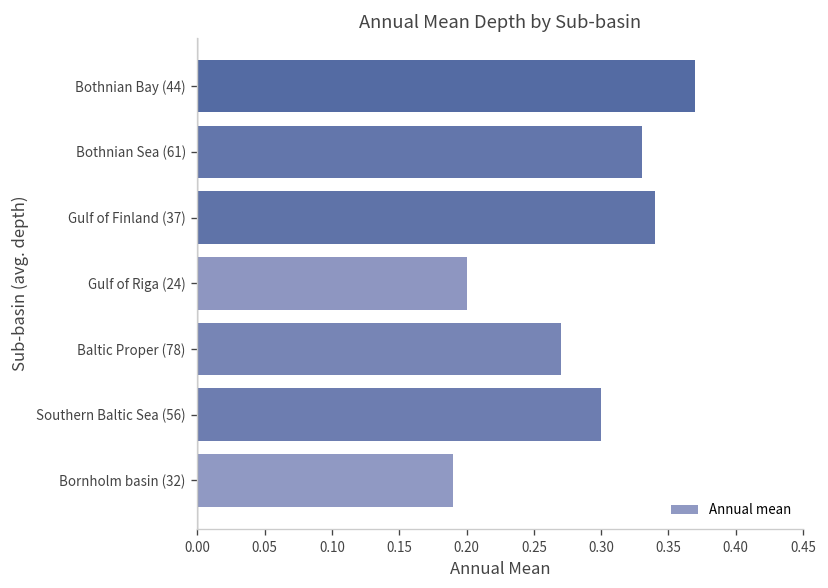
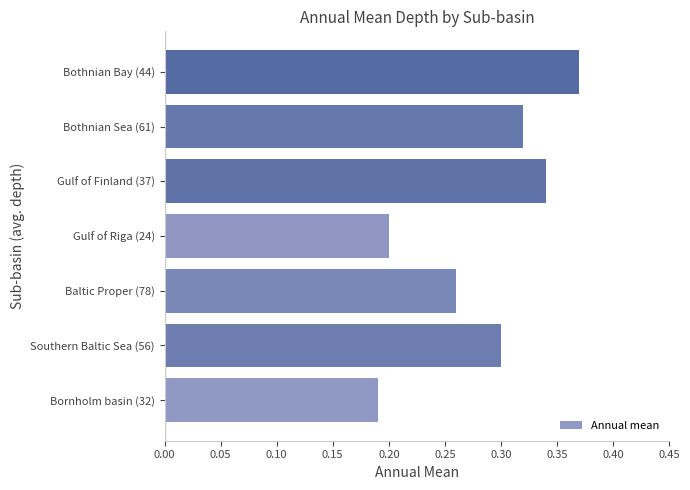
Bothnian Sea (61): 0.33 -> 0.32
Baltic Proper (78): 0.27 -> 0.26
